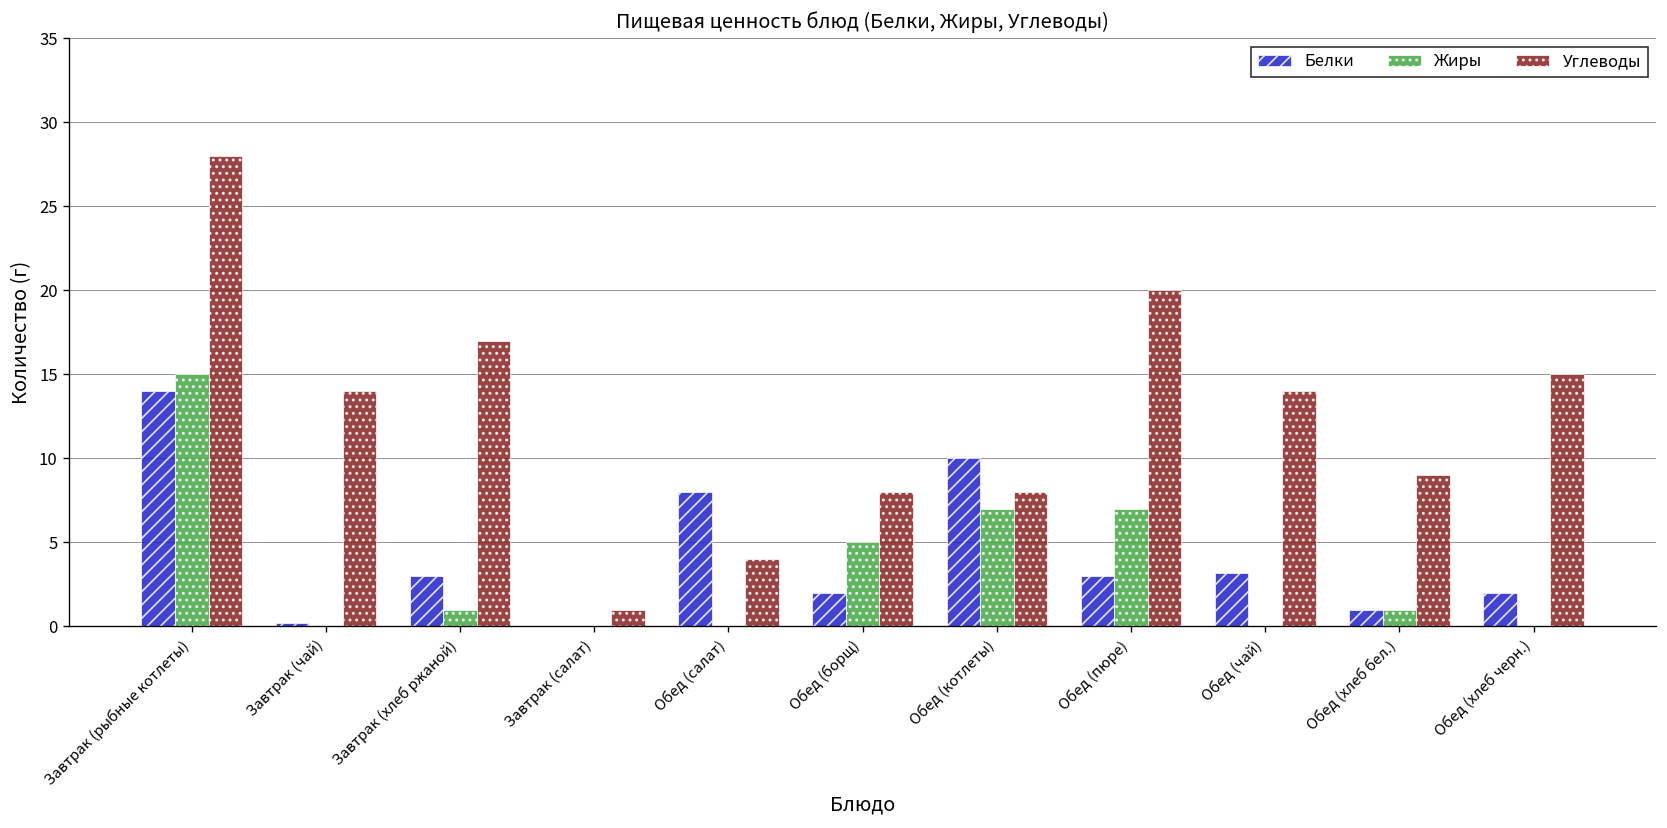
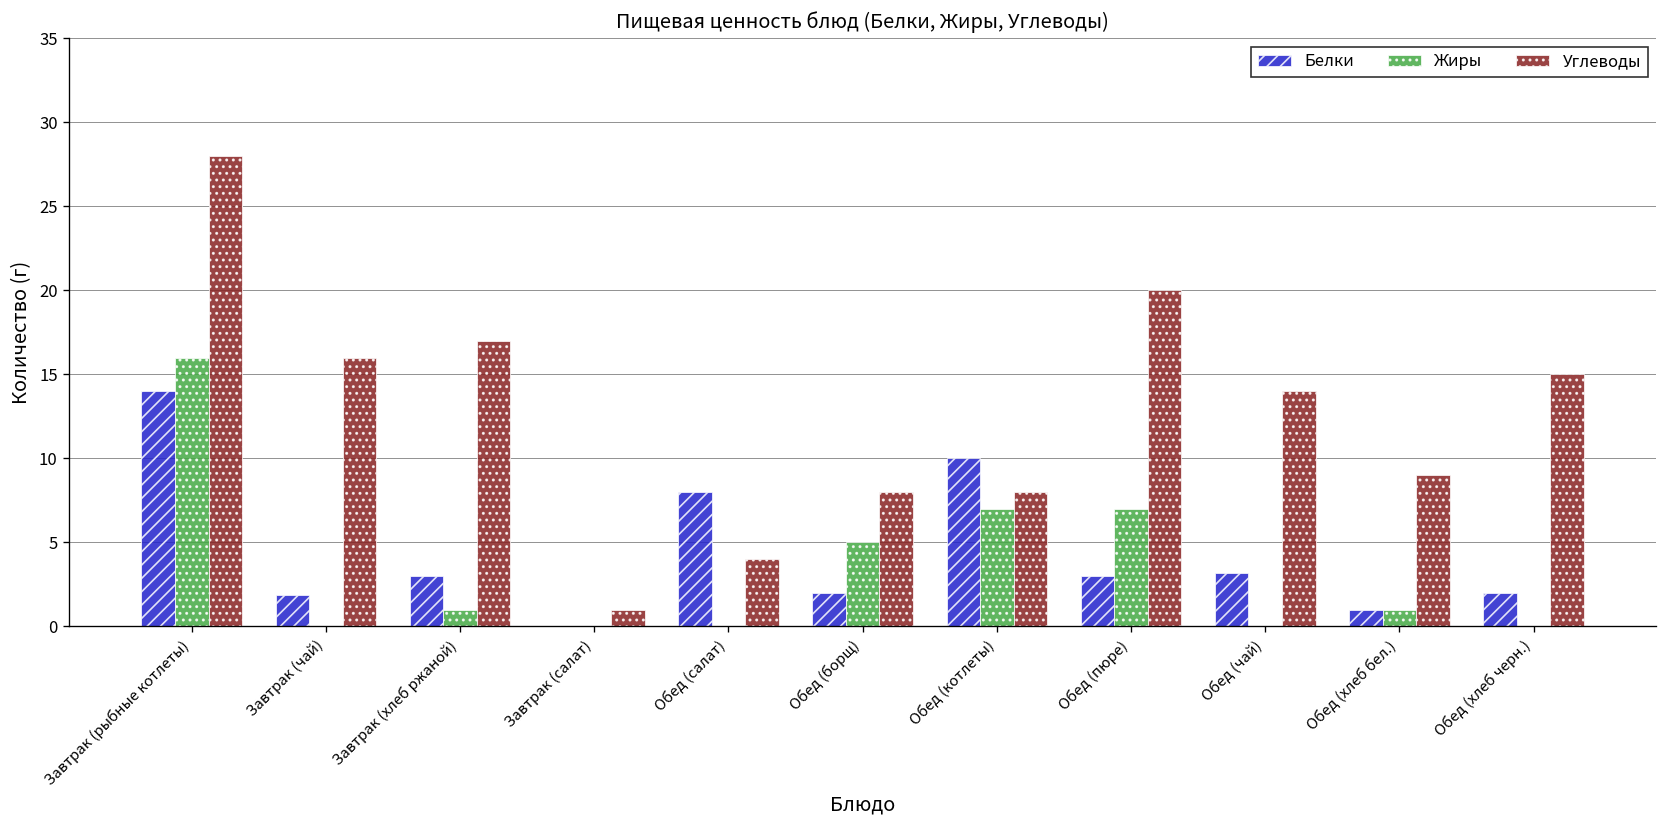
Жиры, Завтрак (рыбные котлеты): 15 -> 16
Белки, Завтрак (чай): 0.2 -> 1.9
Углеводы, Завтрак (чай): 14 -> 16
